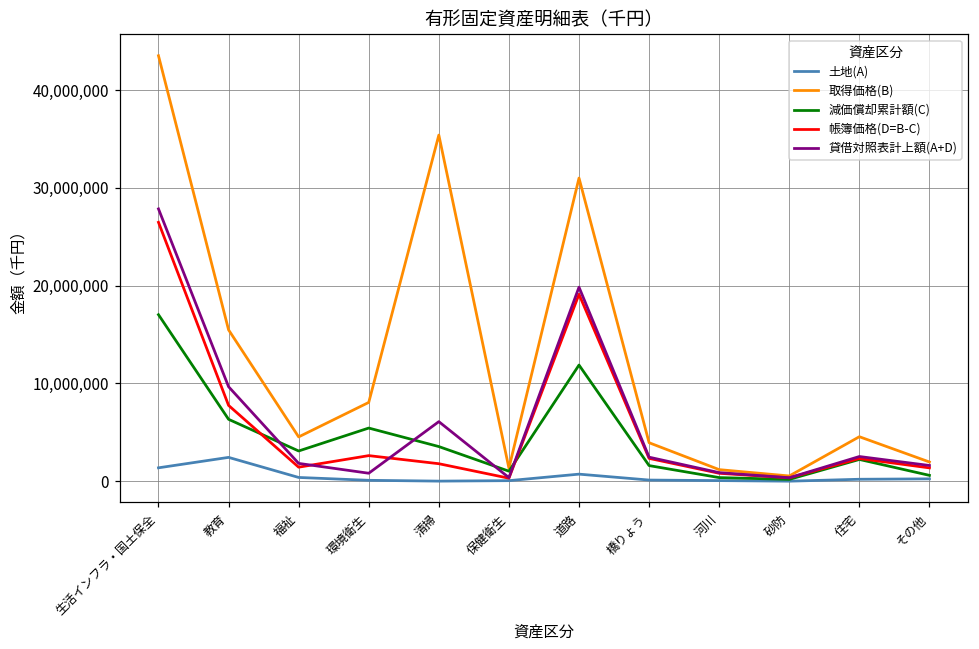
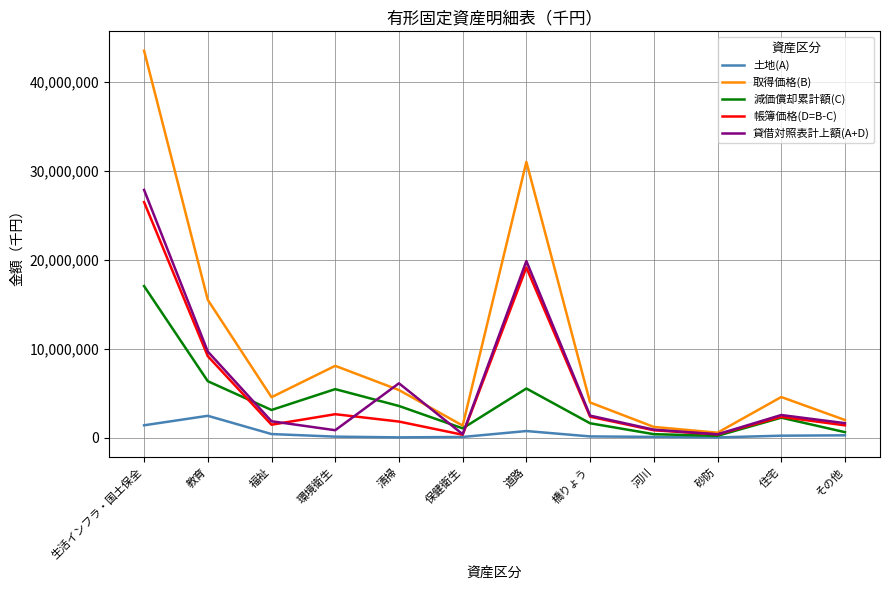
帳簿価格(D=B-C), 教育: 8,000,000 -> 9,000,000
取得価格(B), 清掃: 35,000,000 -> 5,000,000
減価償却累計額(C), 道路: 12,000,000 -> 6,000,000
